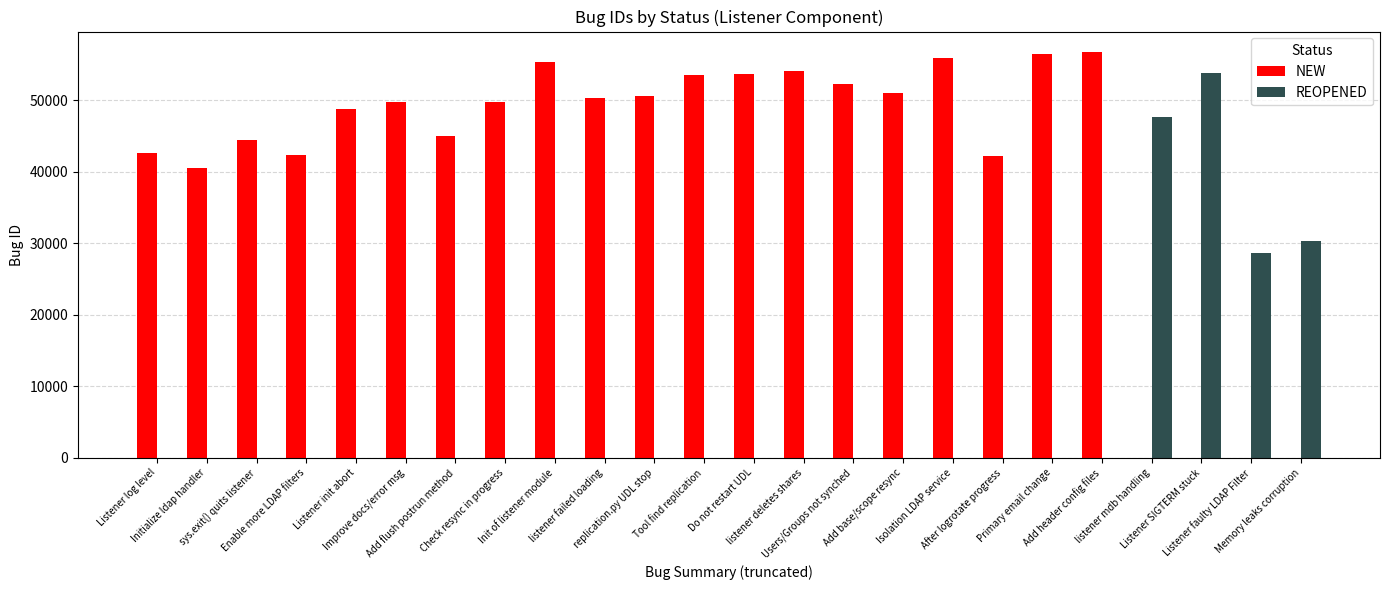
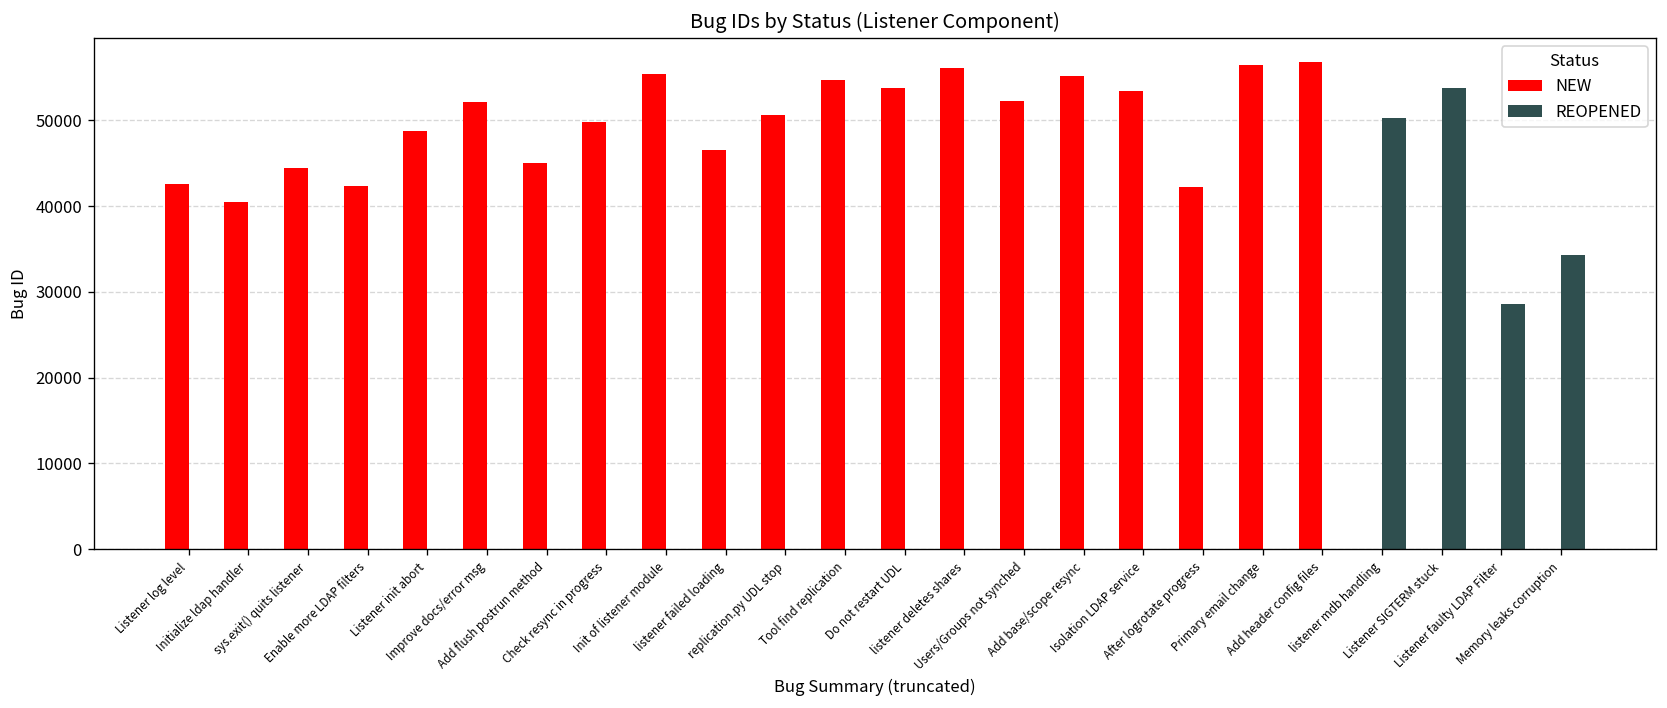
NEW, Improve docs/error msg: 50000 -> 52000
NEW, listener failed loading: 50000 -> 47000
NEW, Tool find replication: 53000 -> 55000
NEW, listener deletes shares: 54000 -> 56000
NEW, Add base/scope resync: 51000 -> 55000
NEW, Isolation LDAP service: 56000 -> 53000
REOPENED, listener mdb handling: 48000 -> 50000
REOPENED, Memory leaks corruption: 30000 -> 34000
